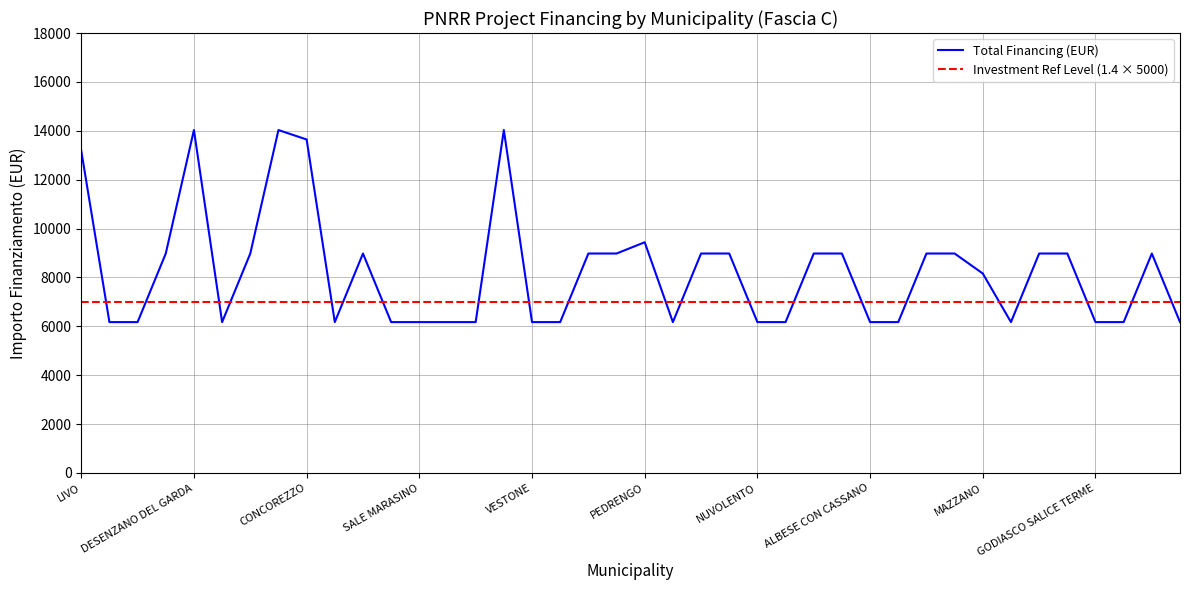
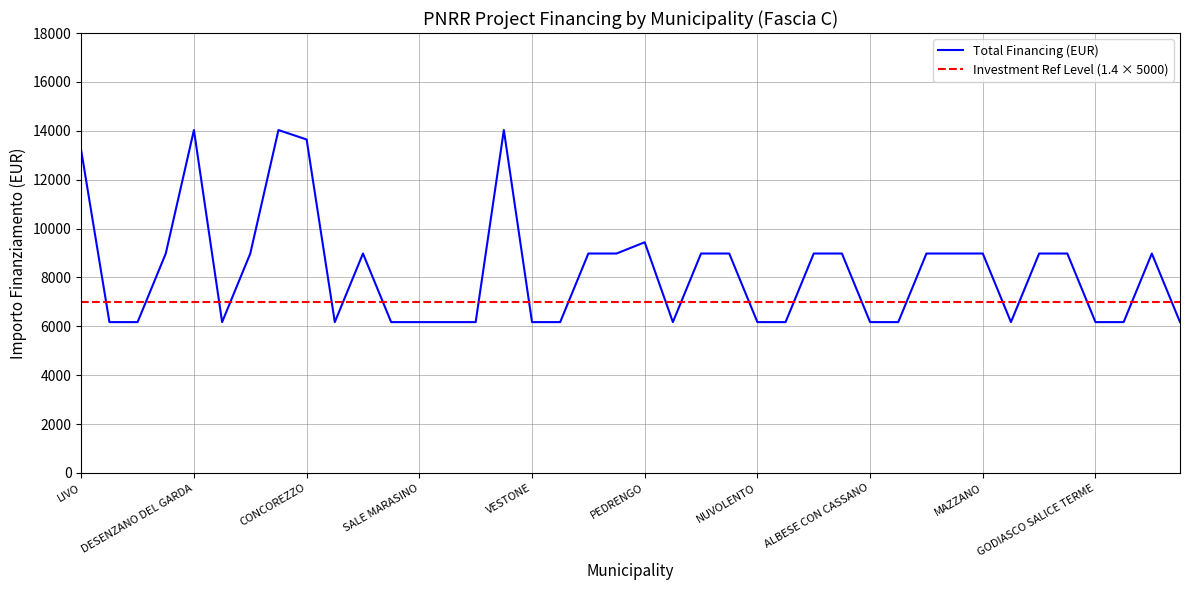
Total Financing (EUR), MAZZANO: 8200 -> 9000
